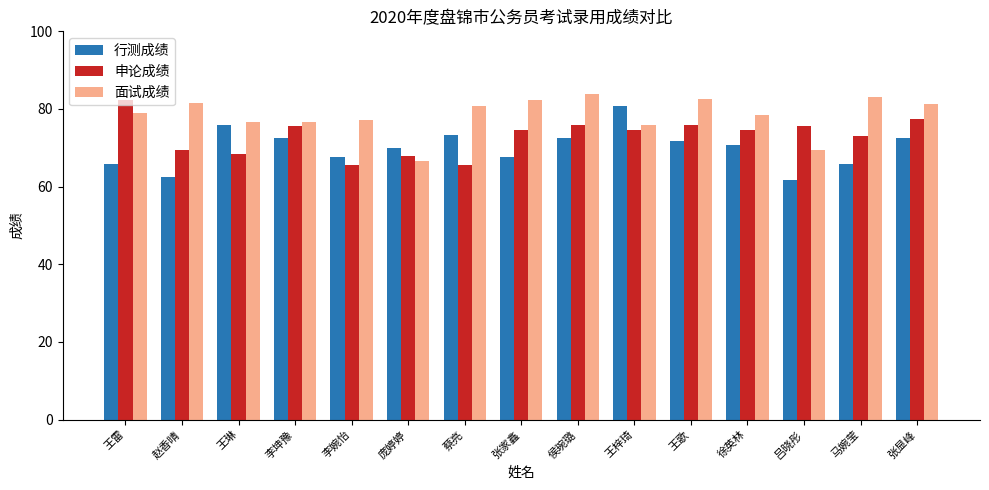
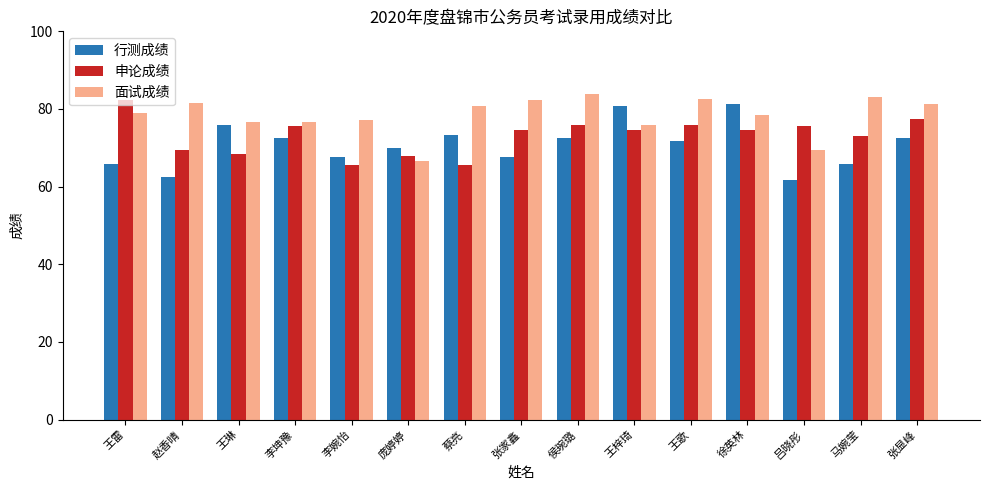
行测成绩, 徐英林: 71 -> 81
